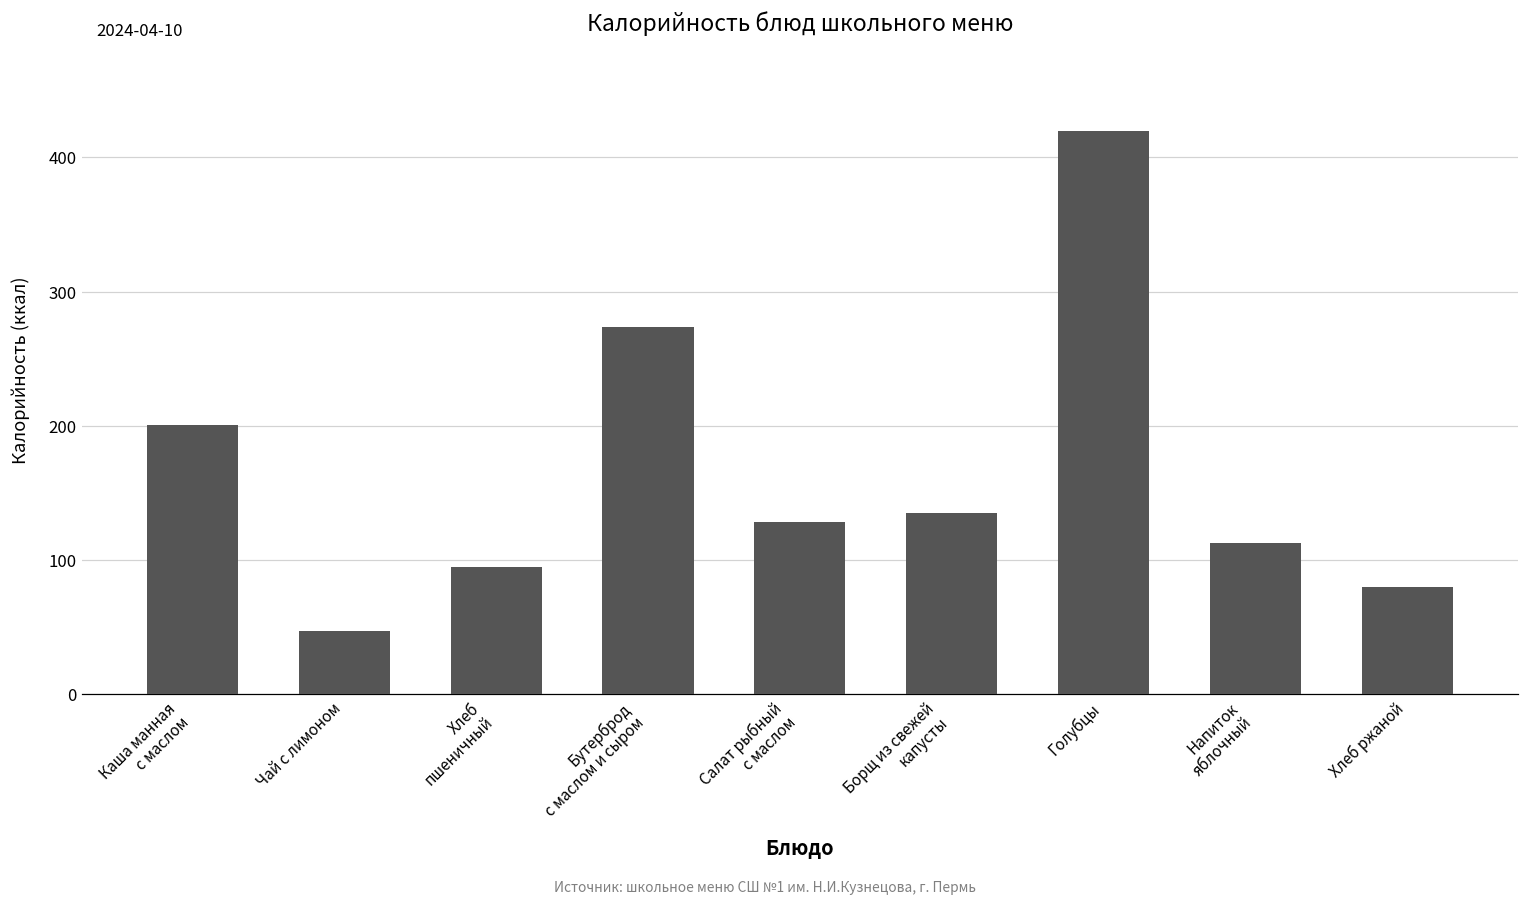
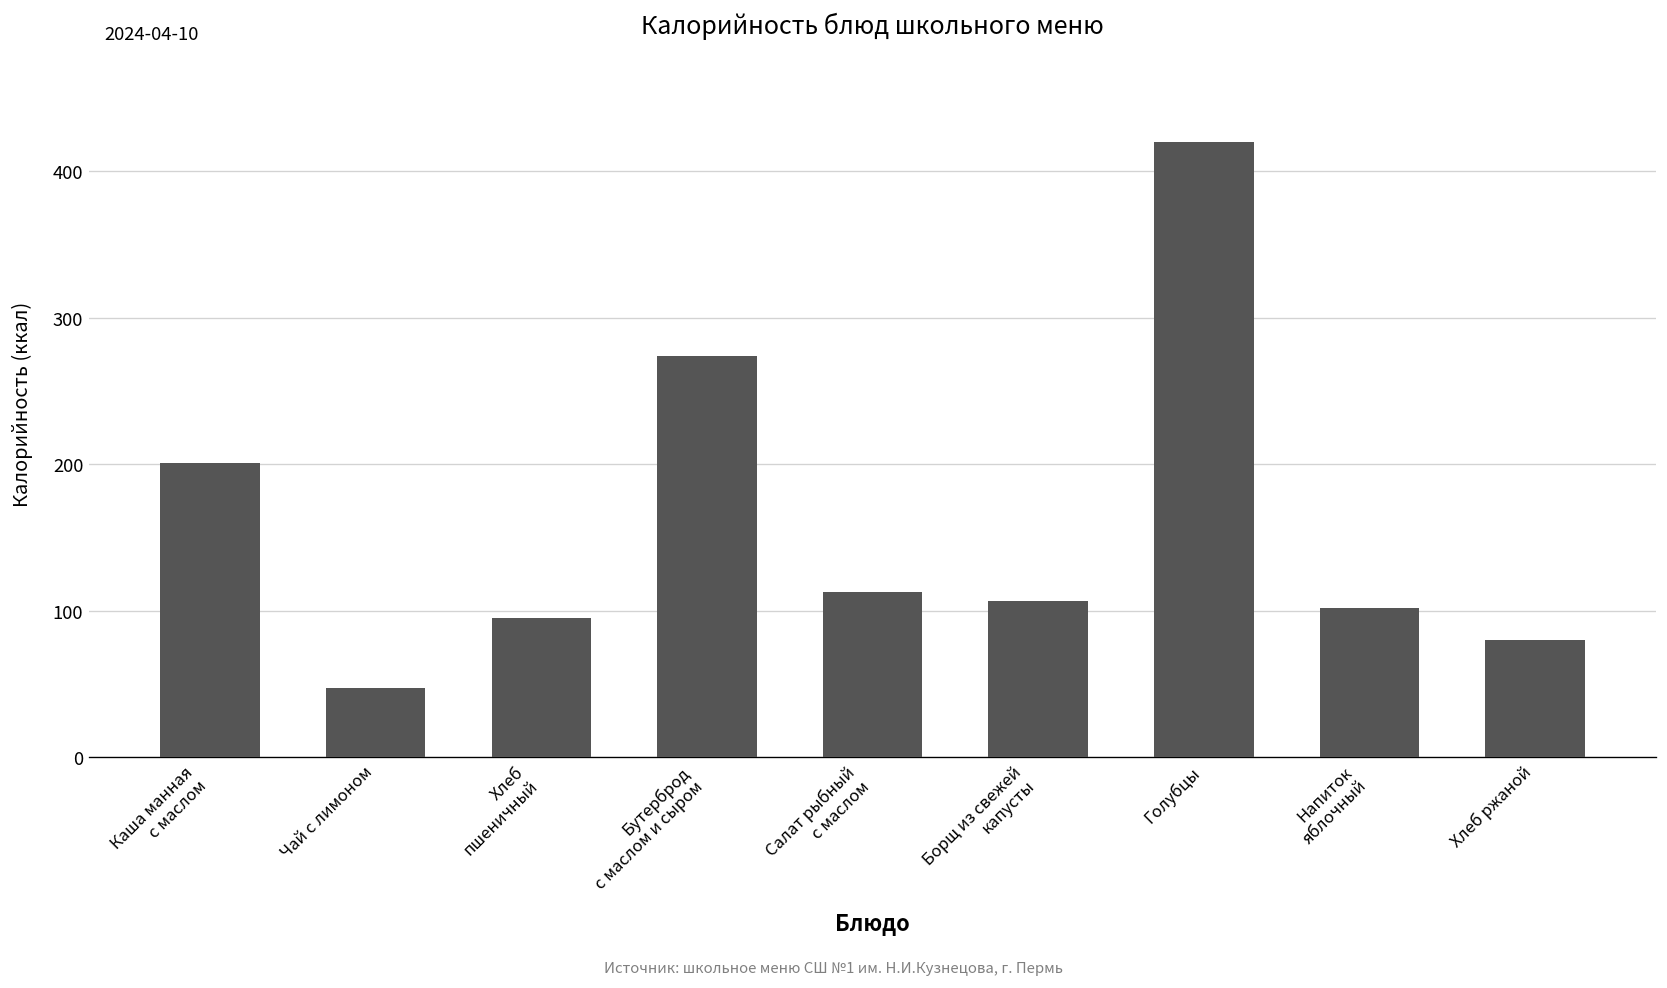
Салат рыбный с маслом: 129 -> 113
Борщ из свежей капусты: 135 -> 107
Напиток яблочный: 113 -> 102
